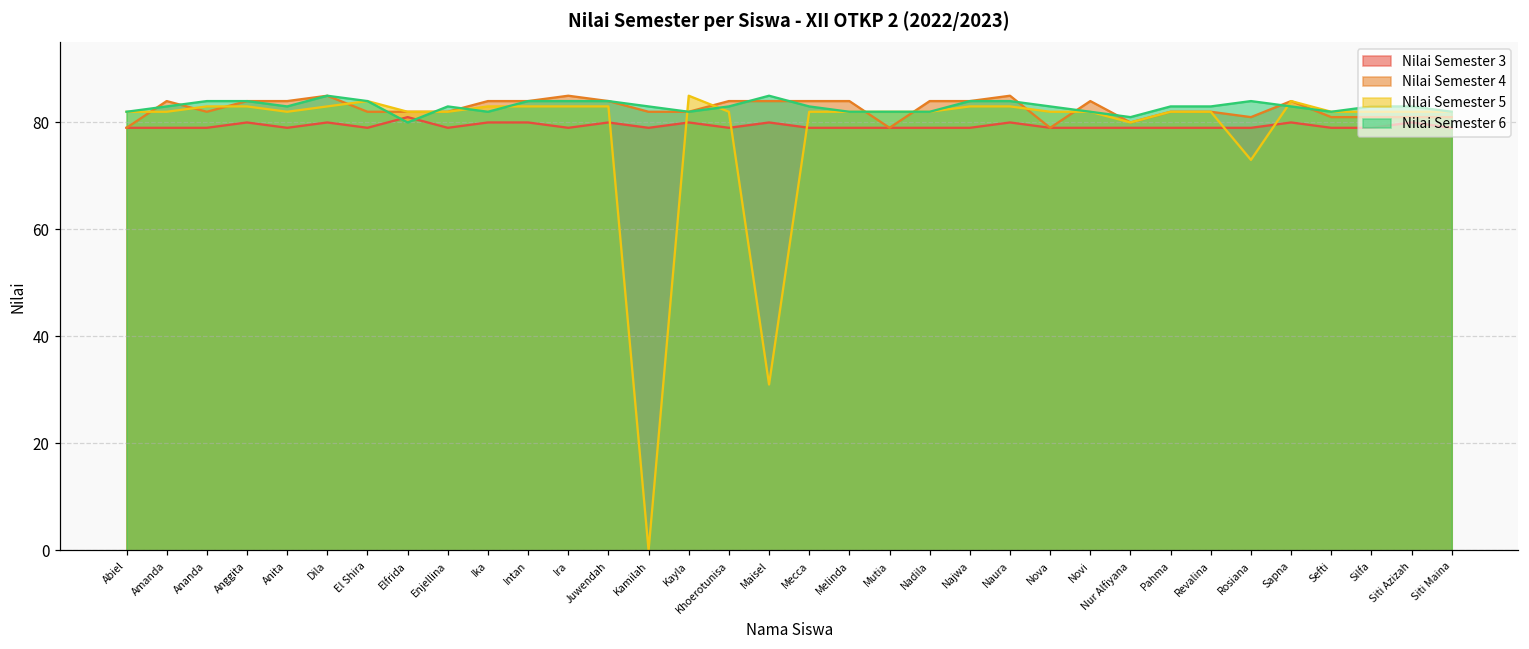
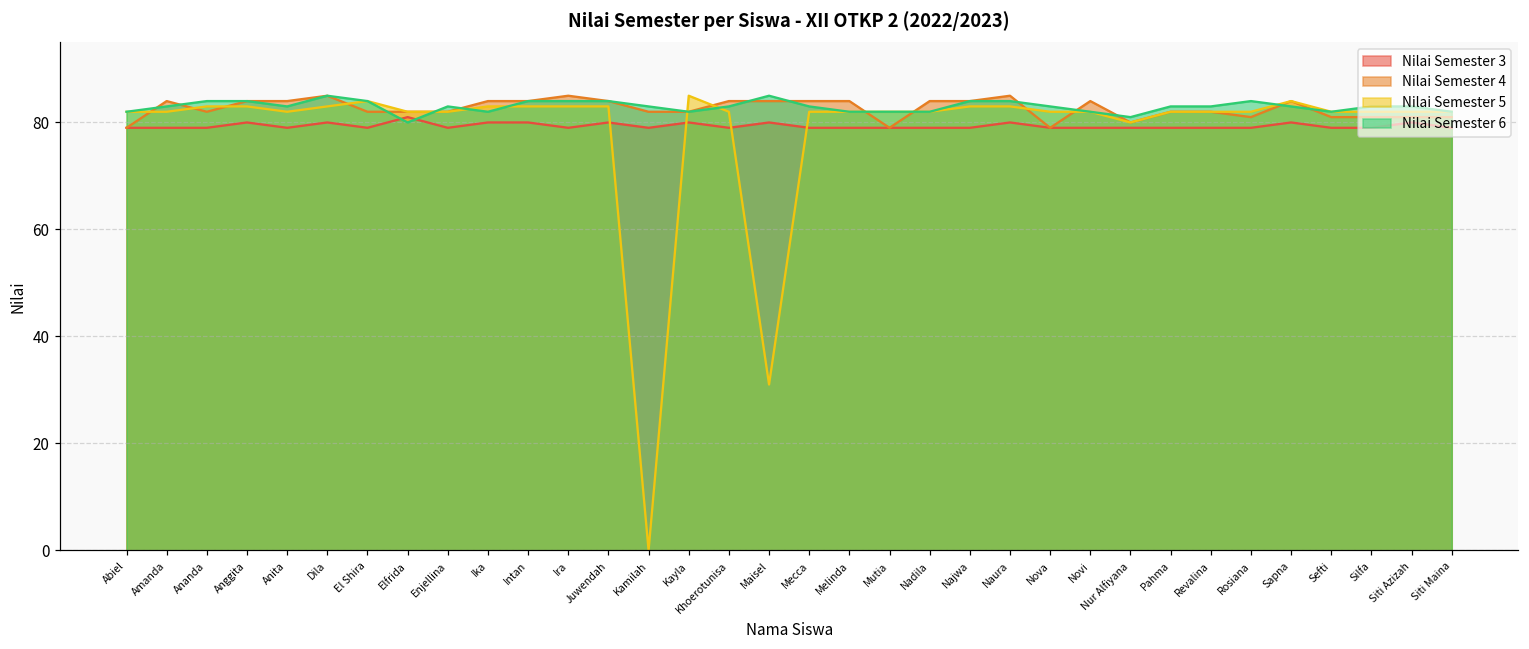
Nilai Semester 5, Rosiana: 73 -> 82
